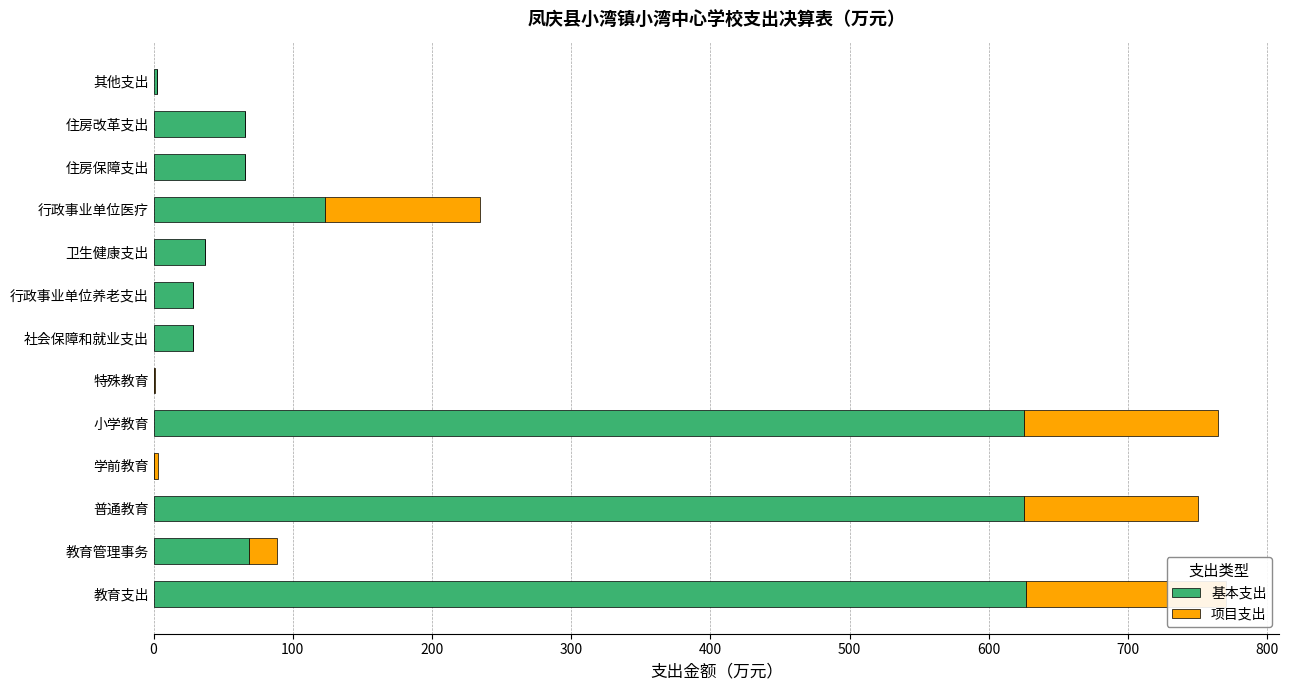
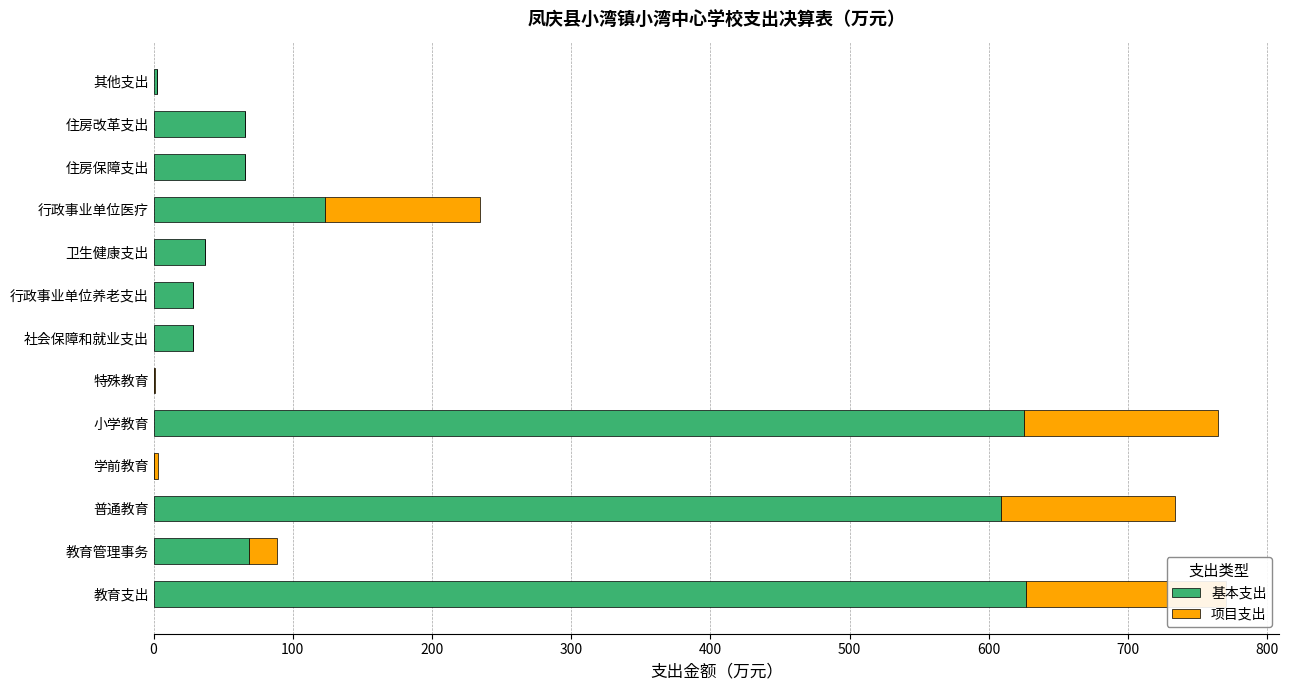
基本支出, 普通教育: 625 -> 609
